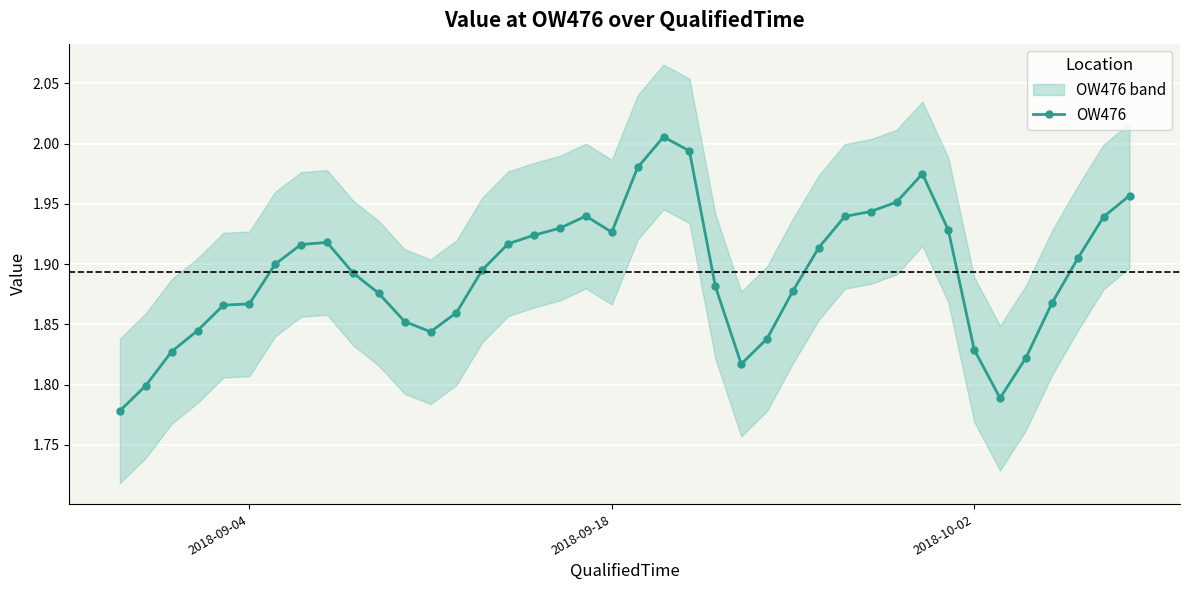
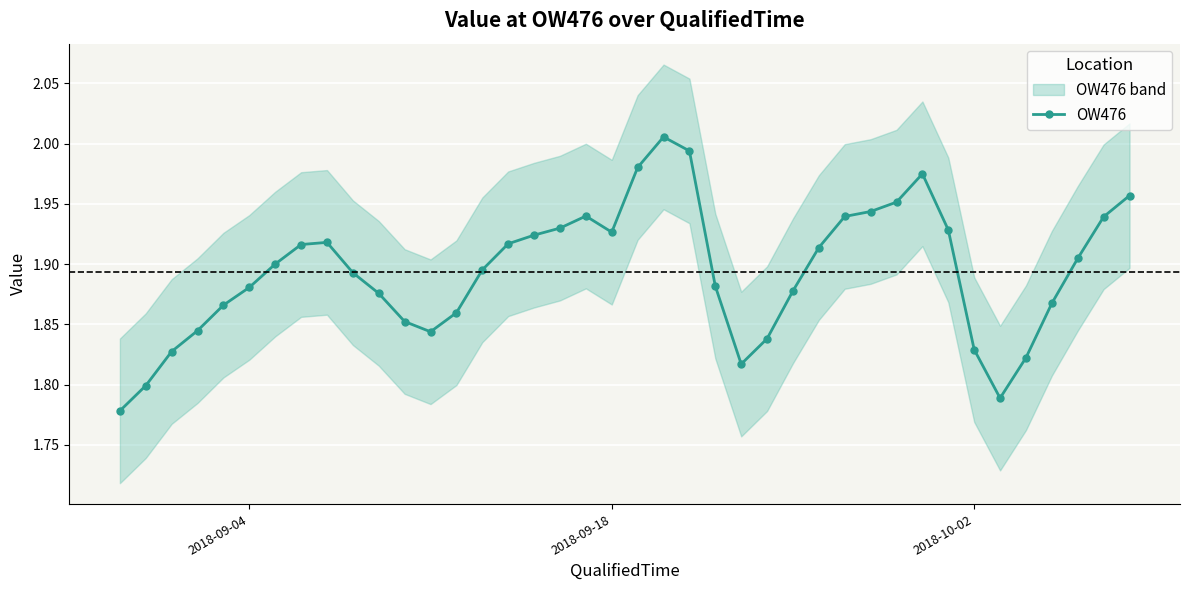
OW476, 2018-09-04: 1.867 -> 1.881
